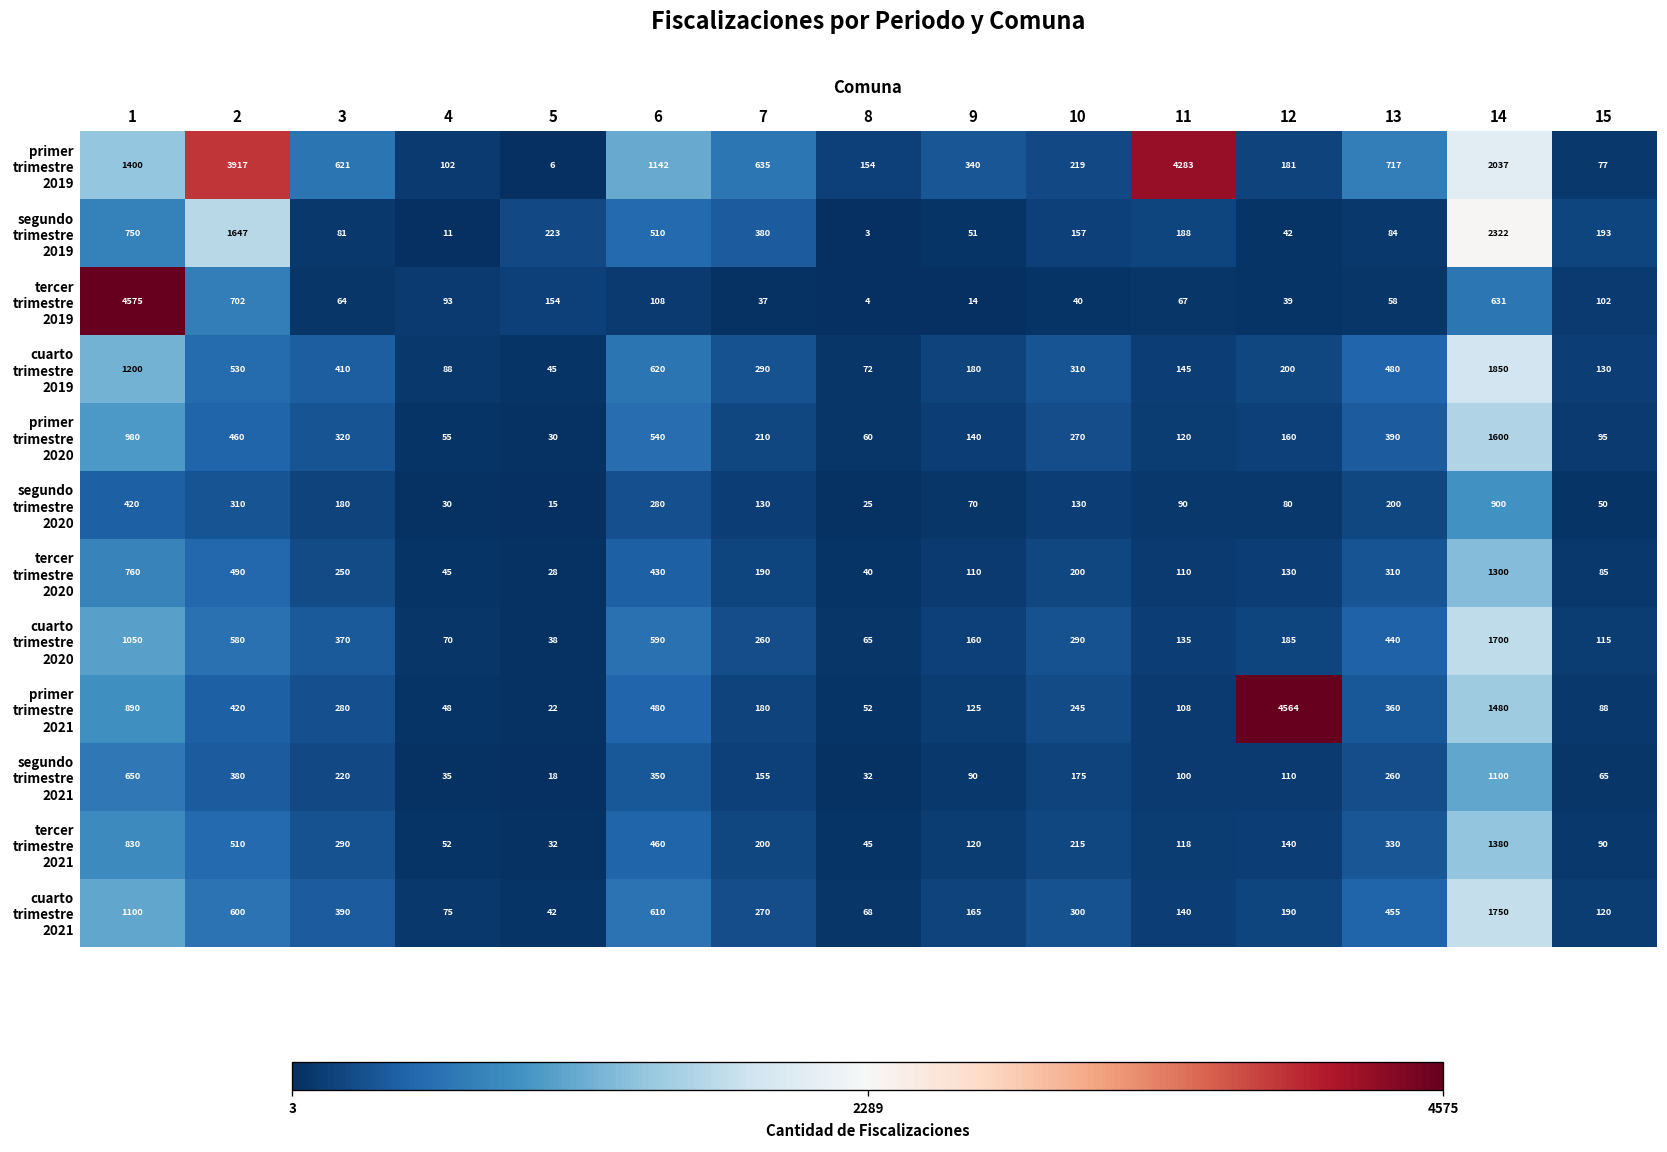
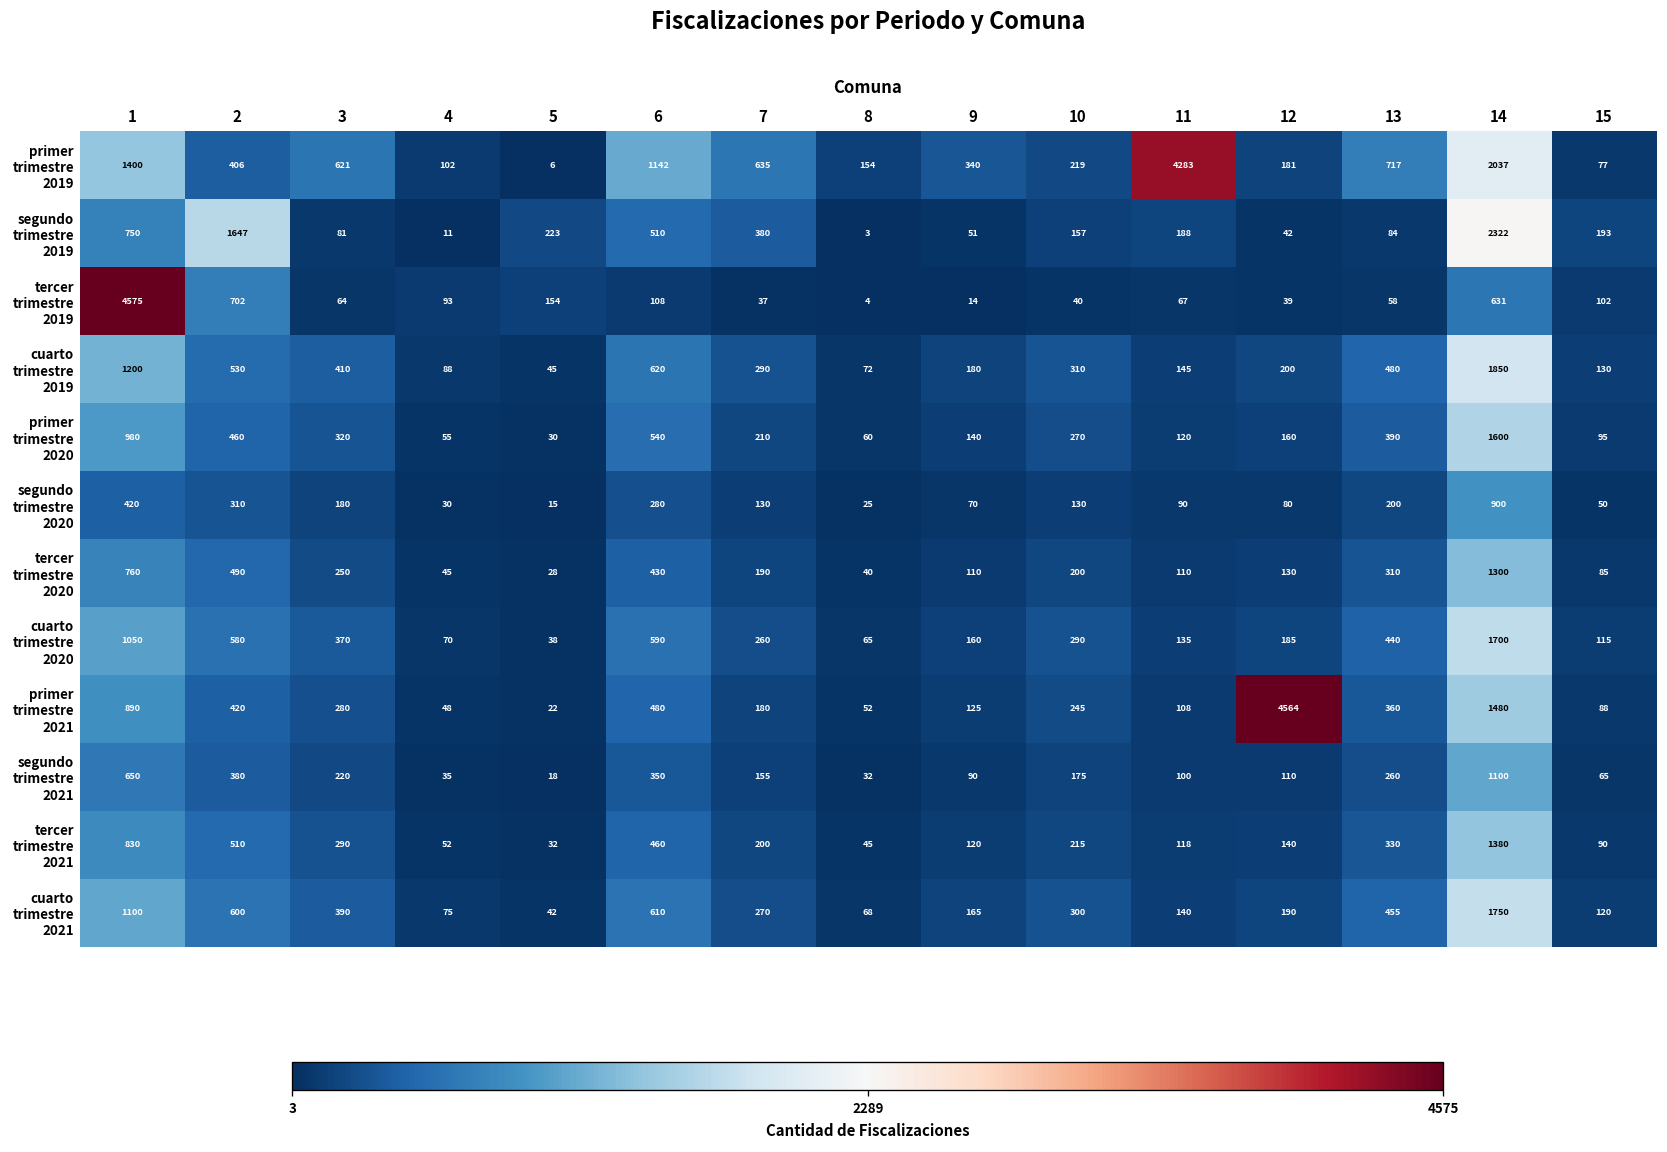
primer trimestre 2019, 2: 3917 -> 406
